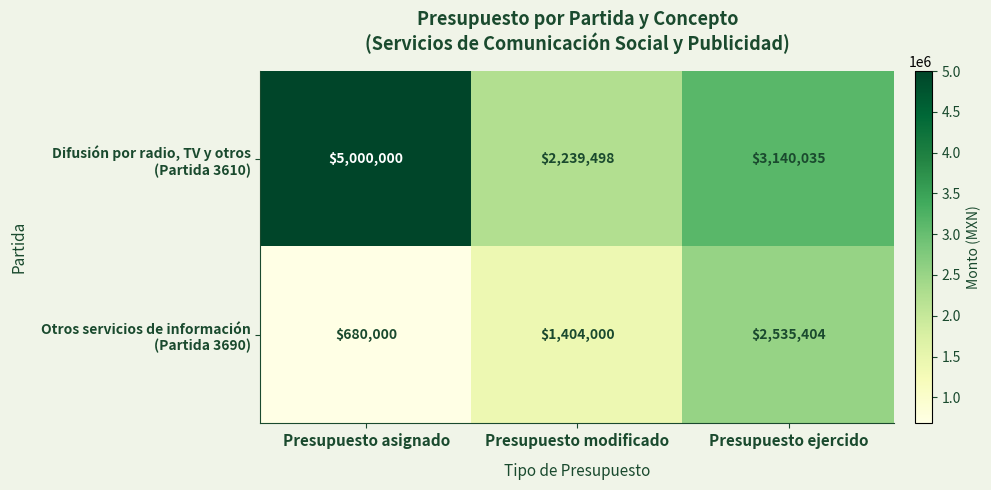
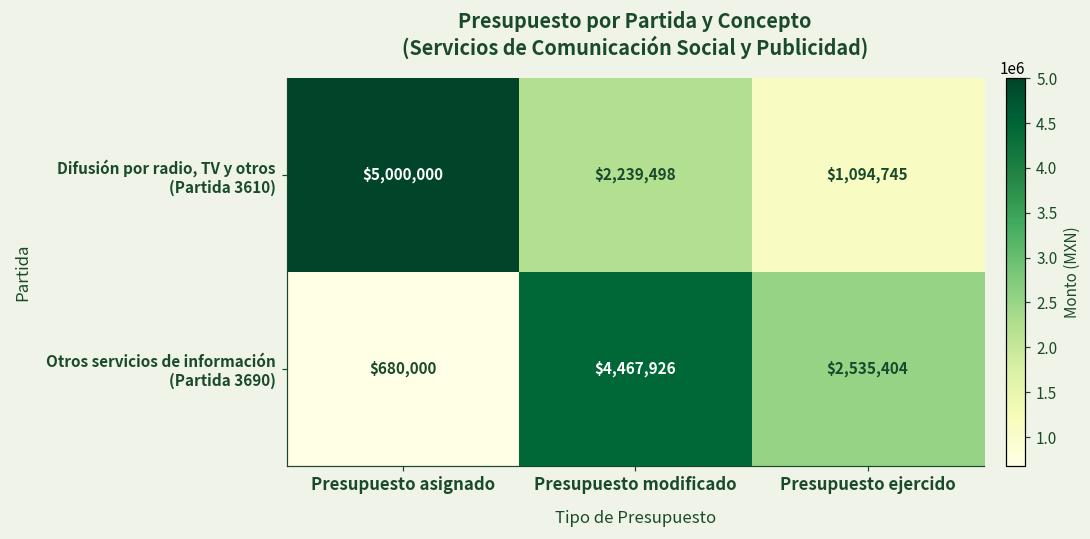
Difusión por radio, TV y otros (Partida 3610), Presupuesto ejercido: $3,140,035 -> $1,094,745
Otros servicios de información (Partida 3690), Presupuesto modificado: $1,404,000 -> $4,467,926
